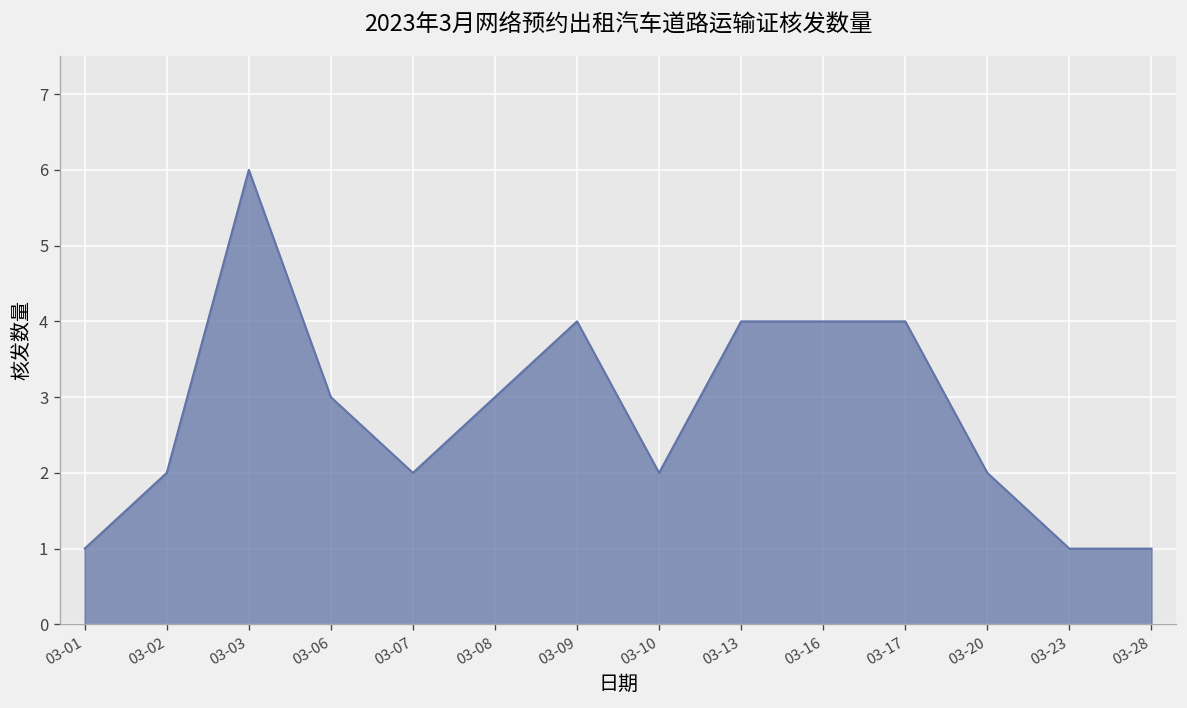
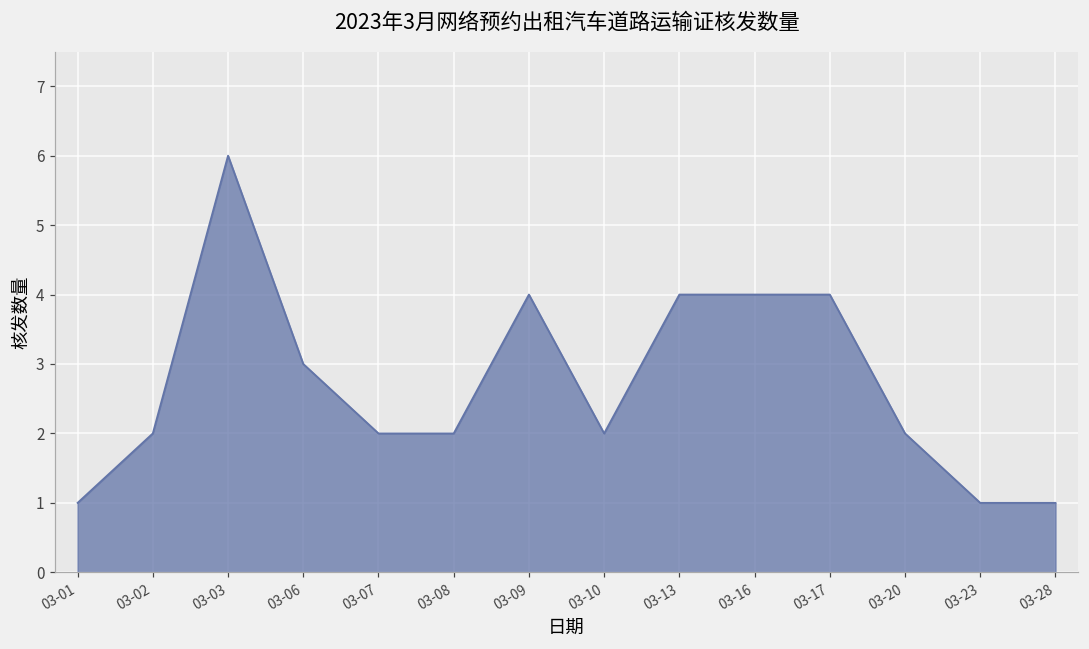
03-08: 3 -> 2
